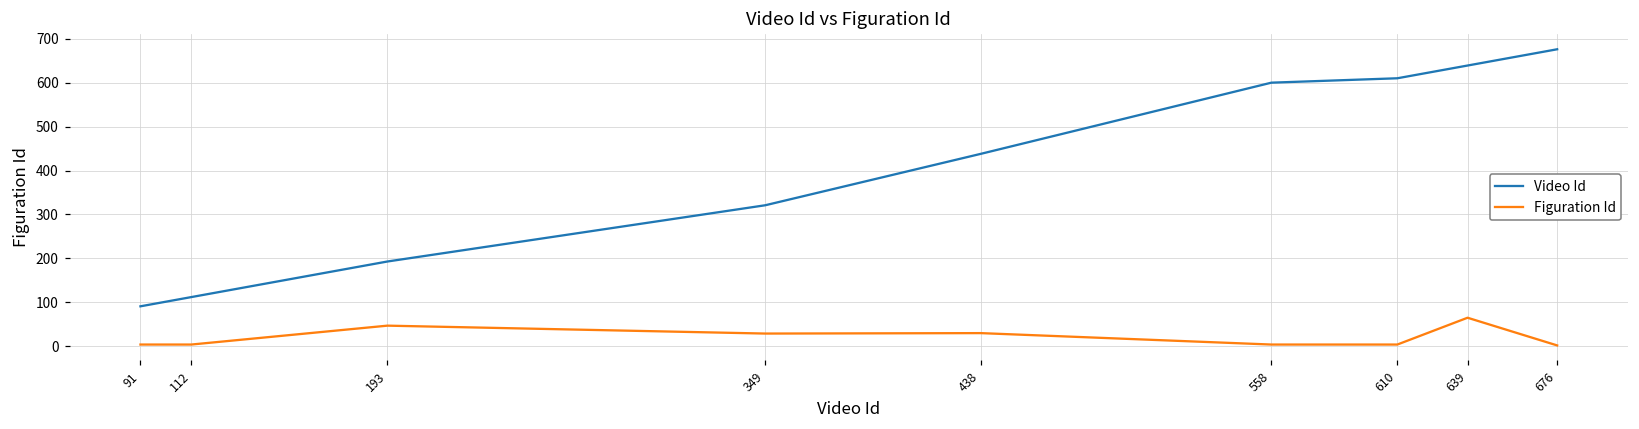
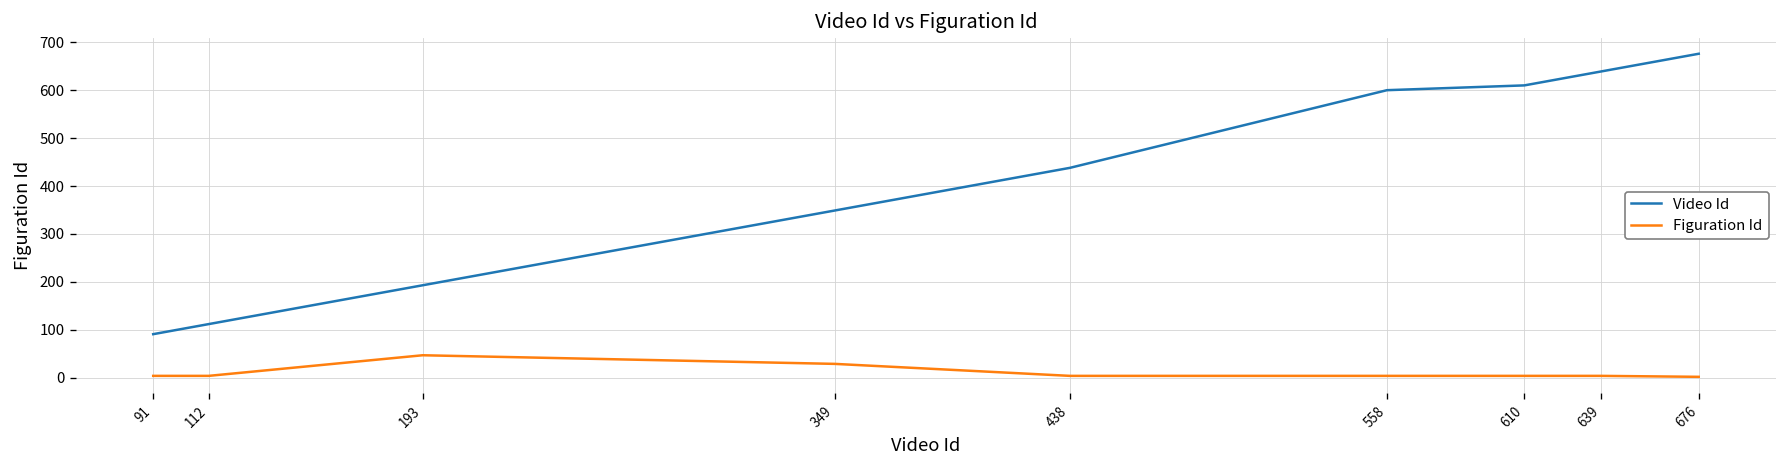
Video Id, 349: 320 -> 350
Figuration Id, 438: 30 -> 0
Figuration Id, 639: 70 -> 0
